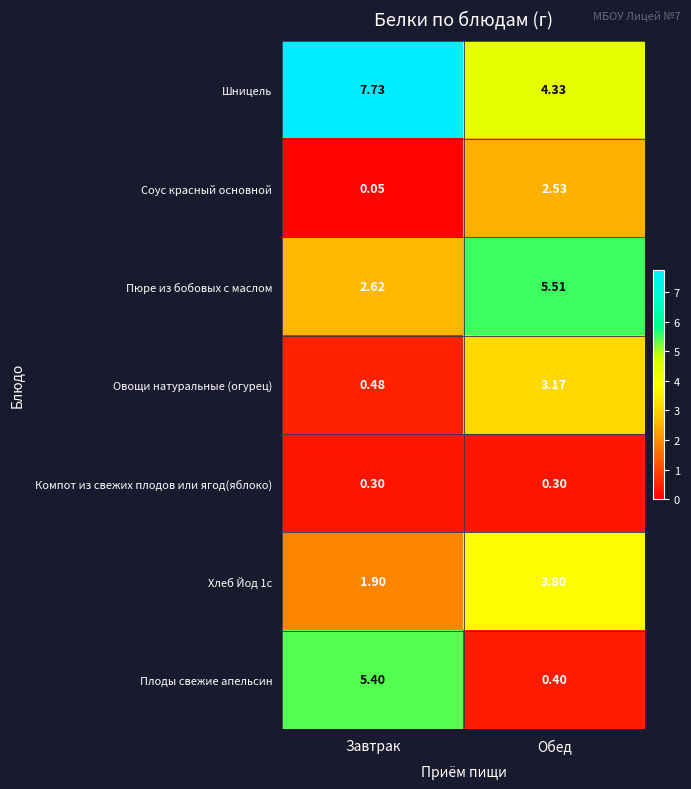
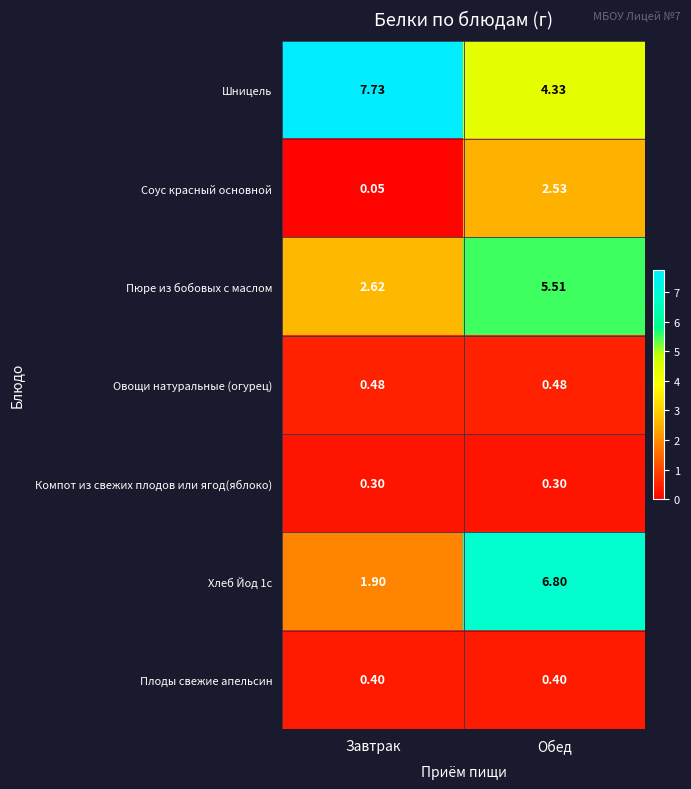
Овощи натуральные (огурец), Обед: 3.17 -> 0.48
Хлеб Йод 1с, Обед: 3.80 -> 6.80
Плоды свежие апельсин, Завтрак: 5.40 -> 0.40
